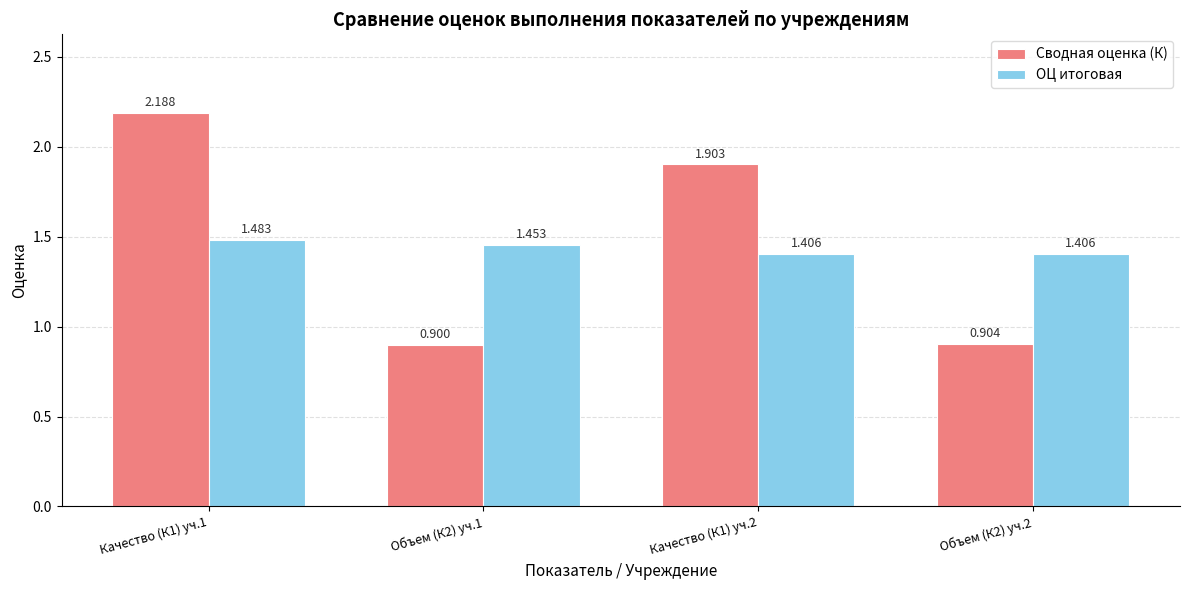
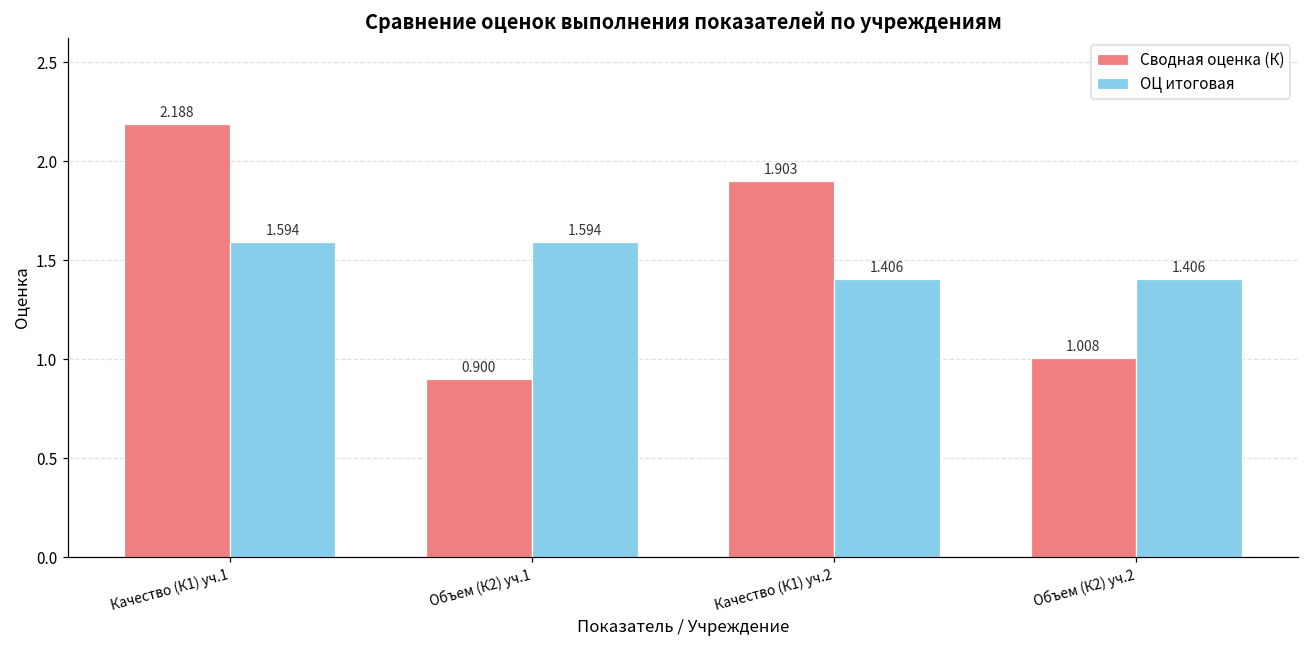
ОЦ итоговая, Качество (К1) уч.1: 1.483 -> 1.594
ОЦ итоговая, Объем (К2) уч.1: 1.453 -> 1.594
Сводная оценка (К), Объем (К2) уч.2: 0.904 -> 1.008
